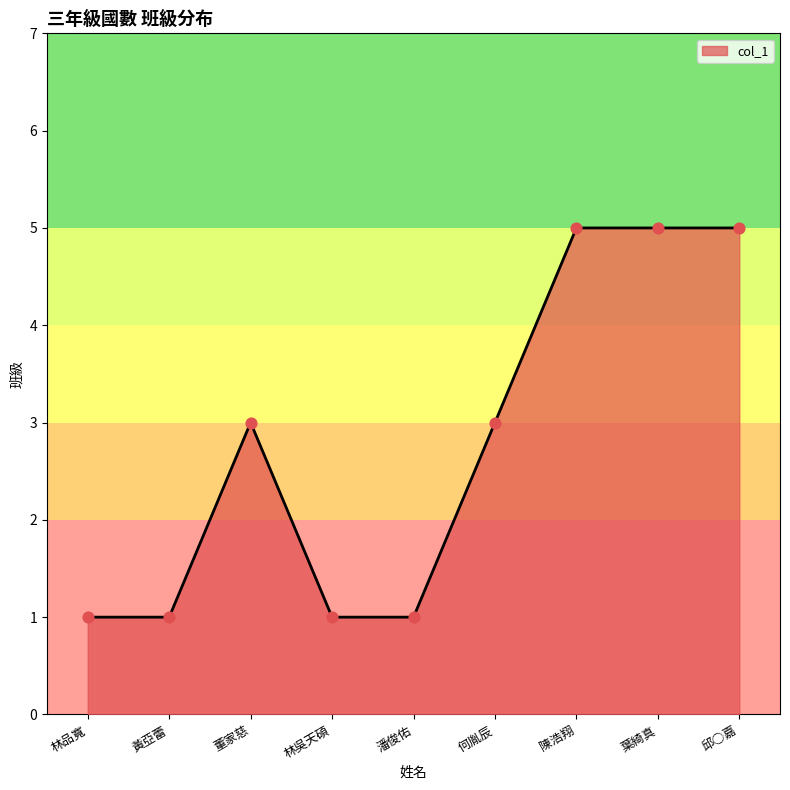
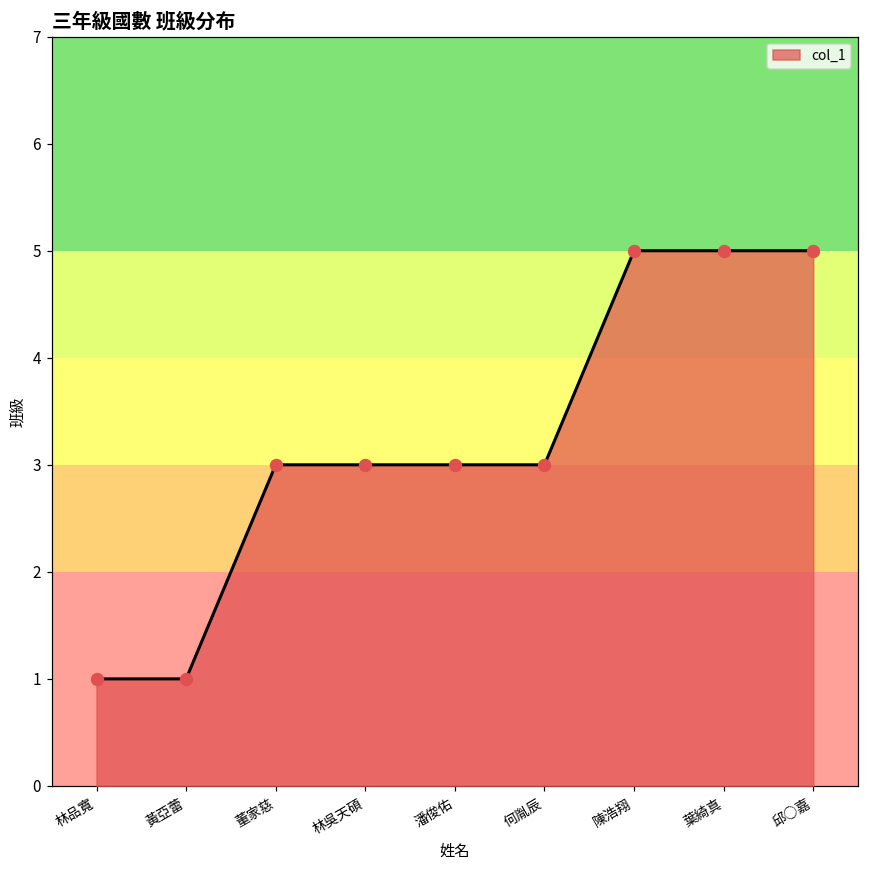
林吳天碩: 1 -> 3
潘俊佑: 1 -> 3
